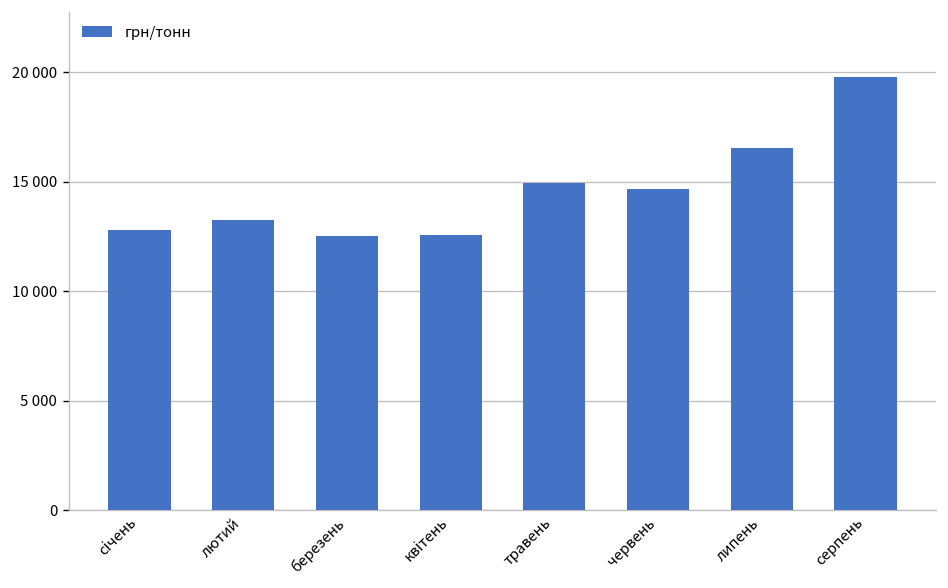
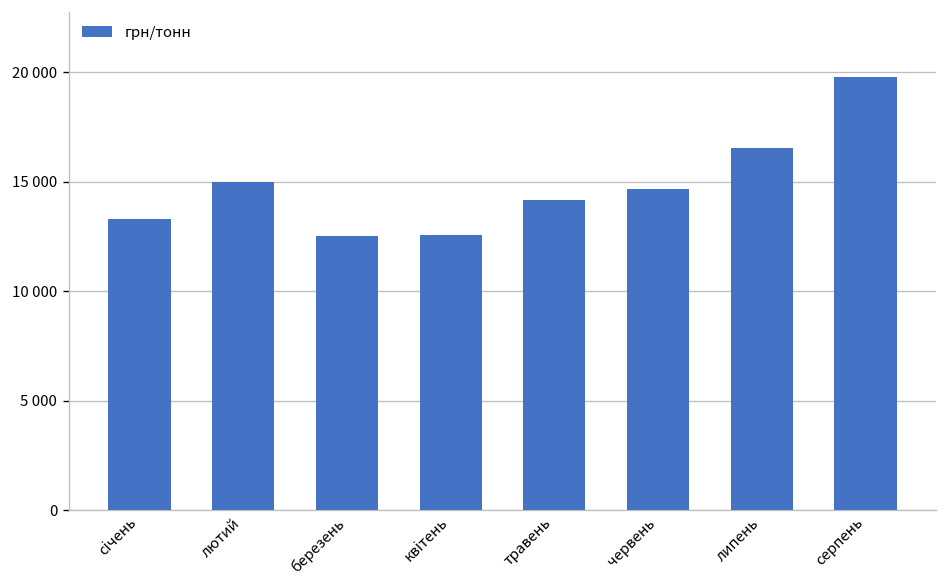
січень: 12800 -> 13300
лютий: 13300 -> 15000
травень: 14900 -> 14200
